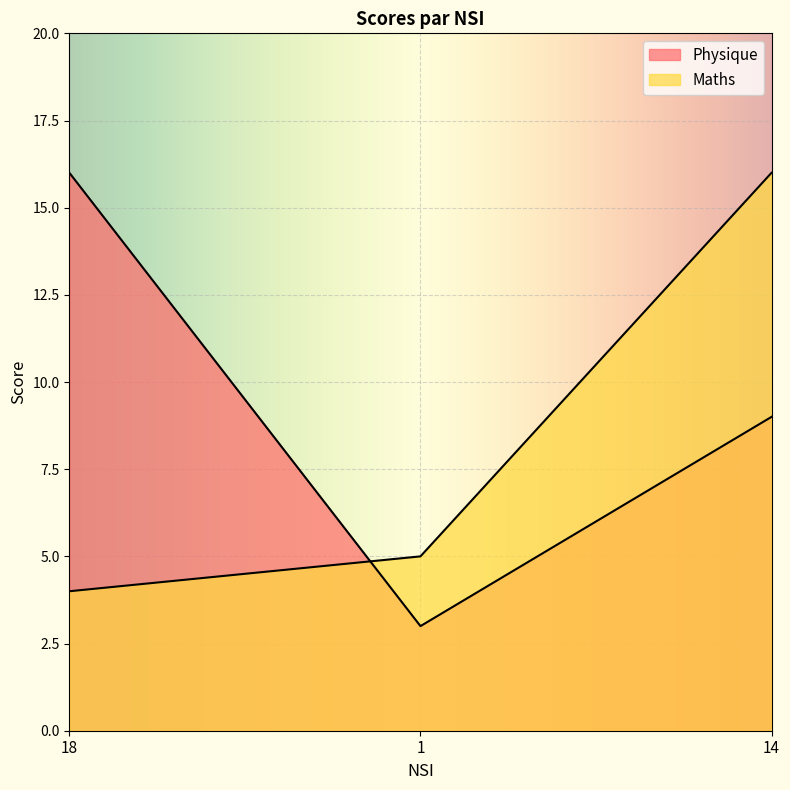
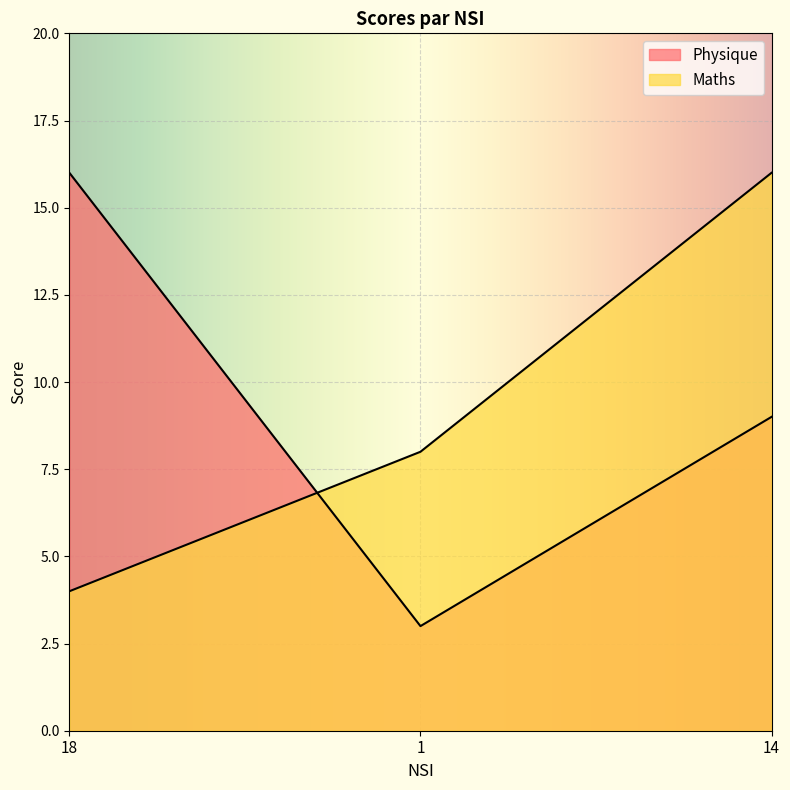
Maths, 1: 5 -> 8
